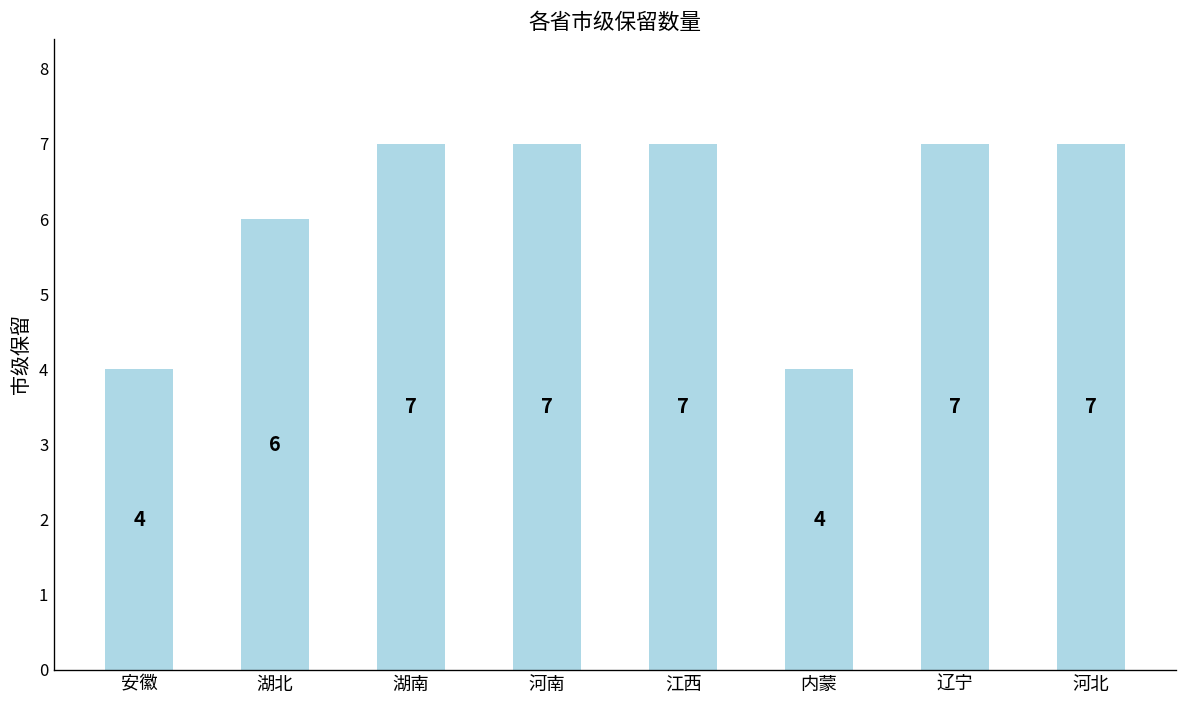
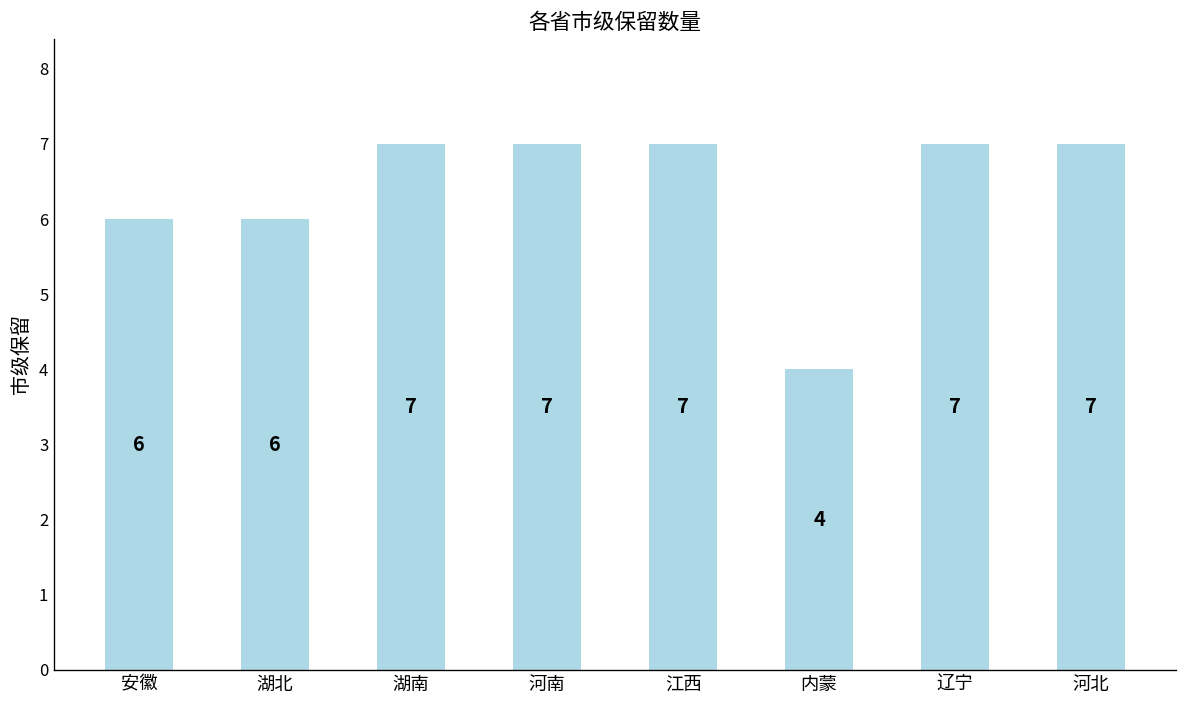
安徽: 4 -> 6
